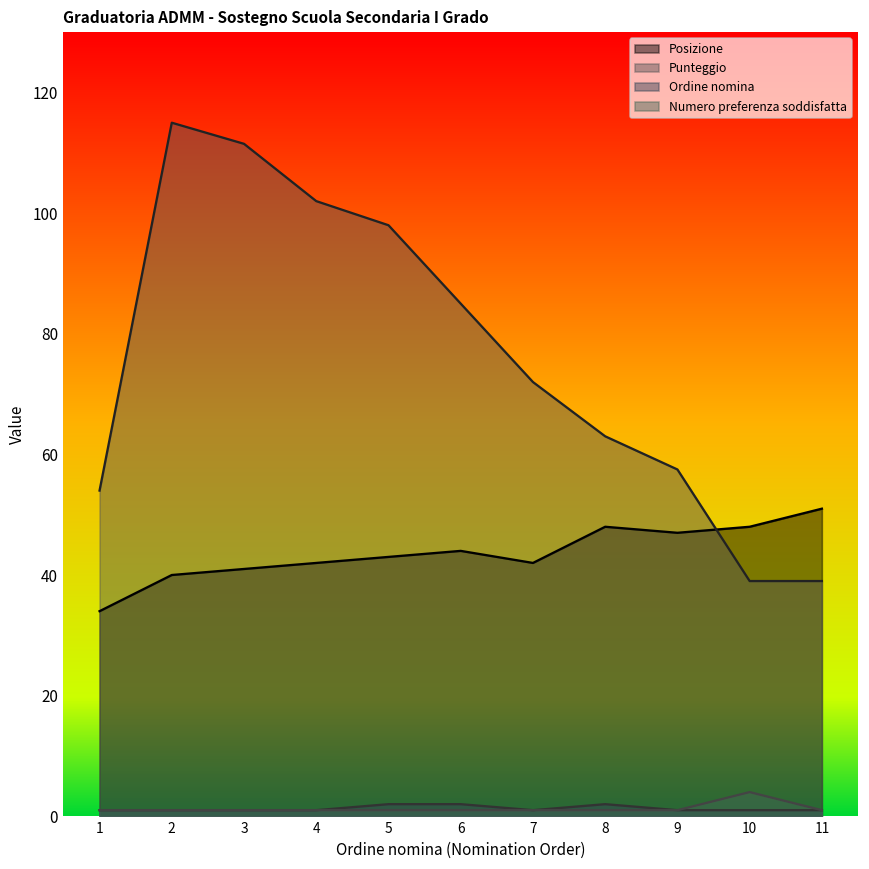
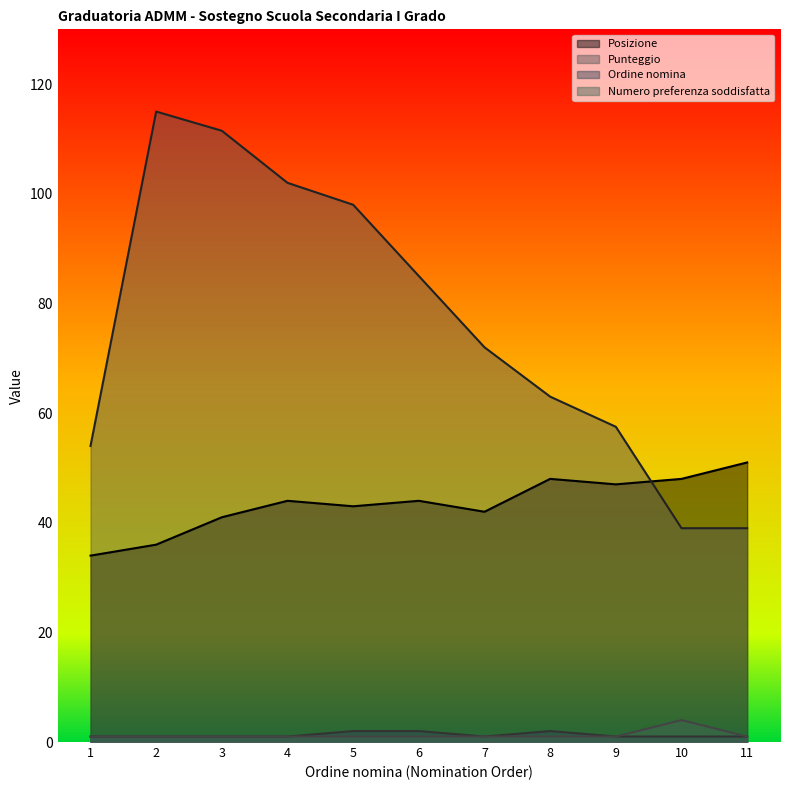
Posizione, 2: 40 -> 36
Posizione, 4: 42 -> 44
